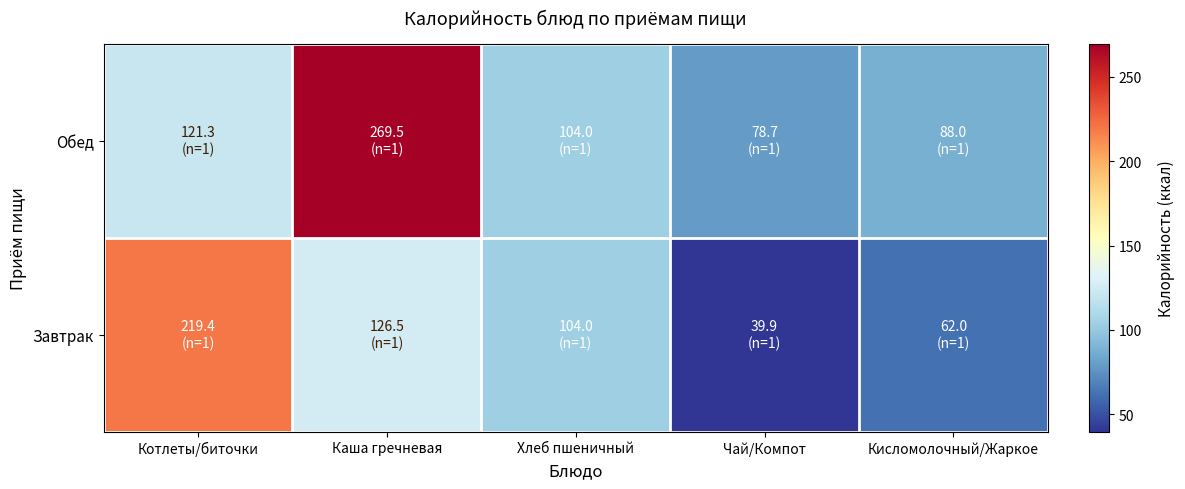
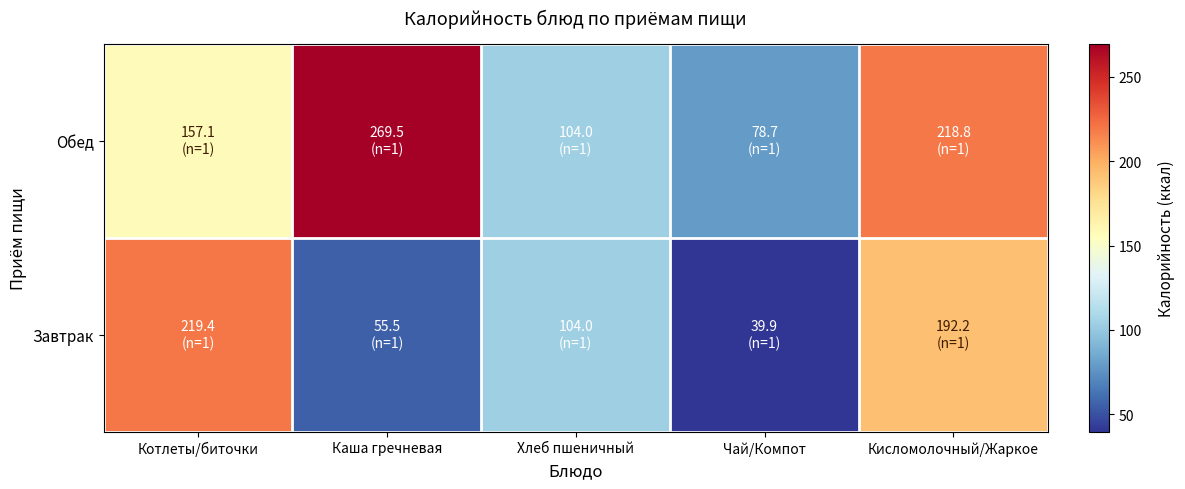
Обед, Котлеты/биточки: 121.3 -> 157.1
Обед, Кисломолочный/Жаркое: 88.0 -> 218.8
Завтрак, Каша гречневая: 126.5 -> 55.5
Завтрак, Кисломолочный/Жаркое: 62.0 -> 192.2
